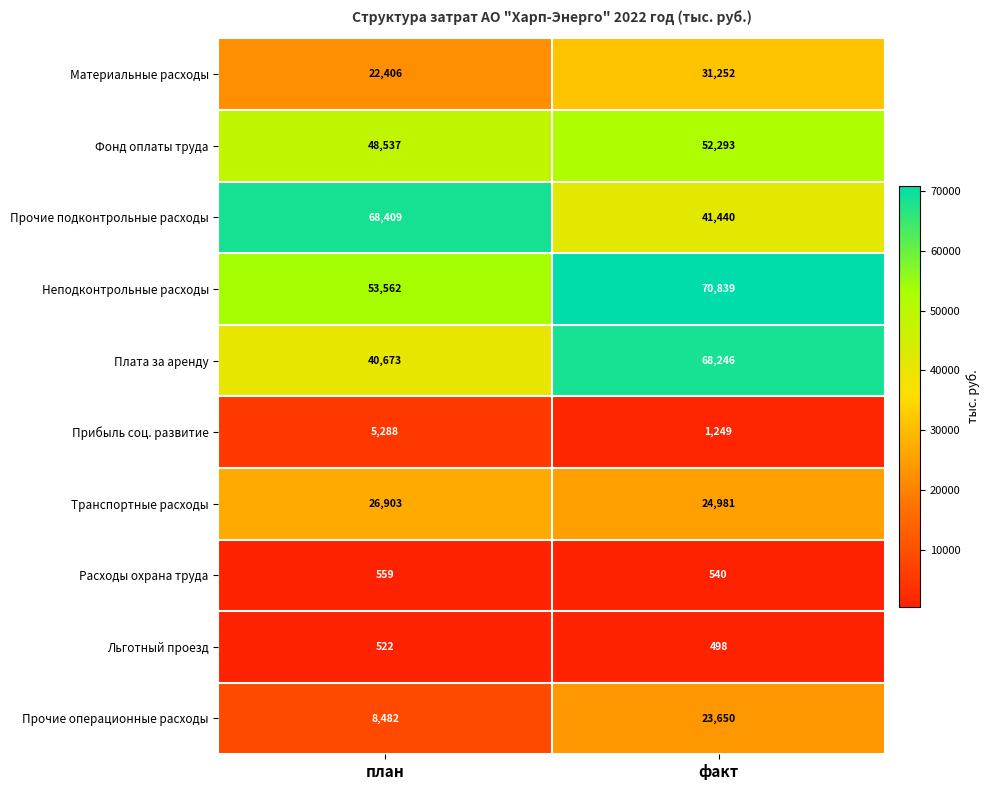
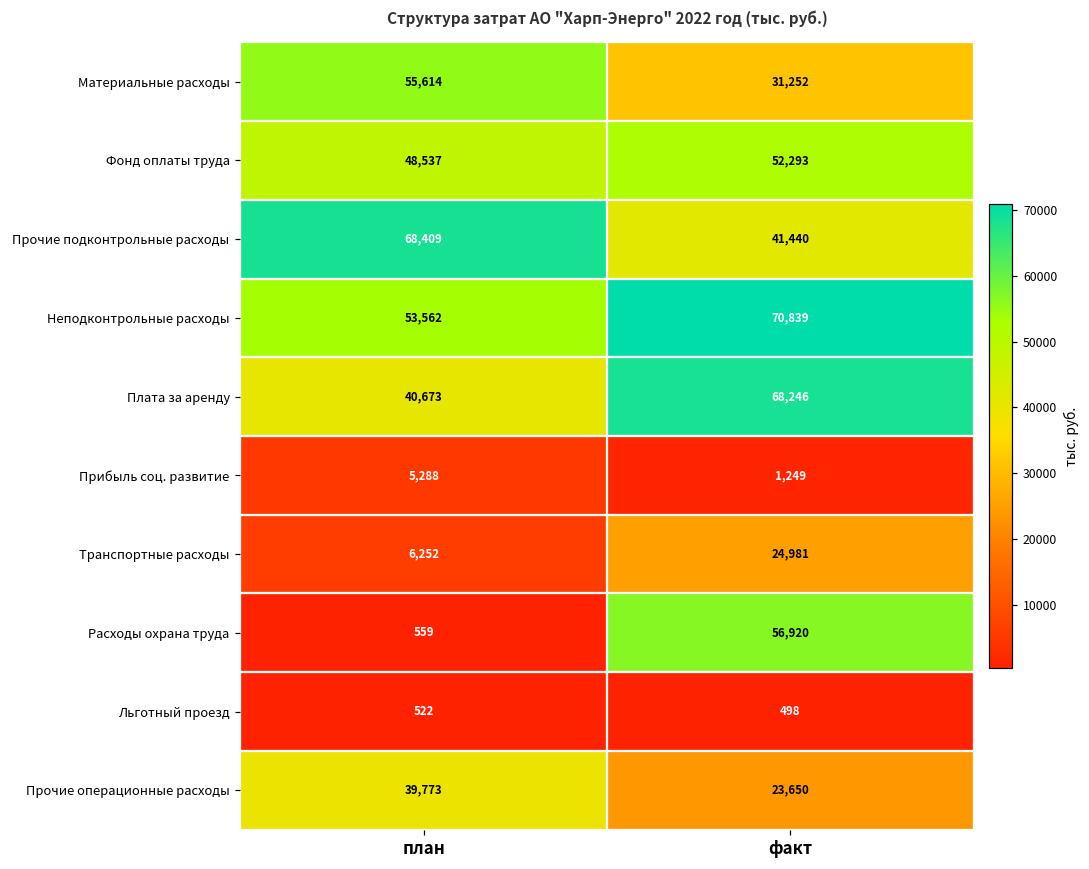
Материальные расходы, план: 22,406 -> 55,614
Транспортные расходы, план: 26,903 -> 6,252
Расходы охрана труда, факт: 540 -> 56,920
Прочие операционные расходы, план: 8,482 -> 39,773
